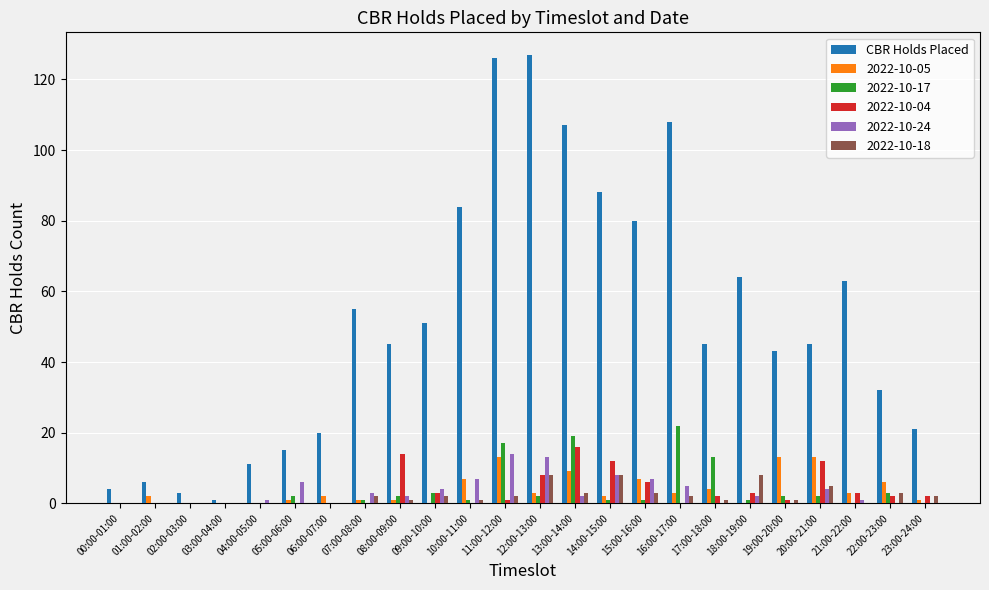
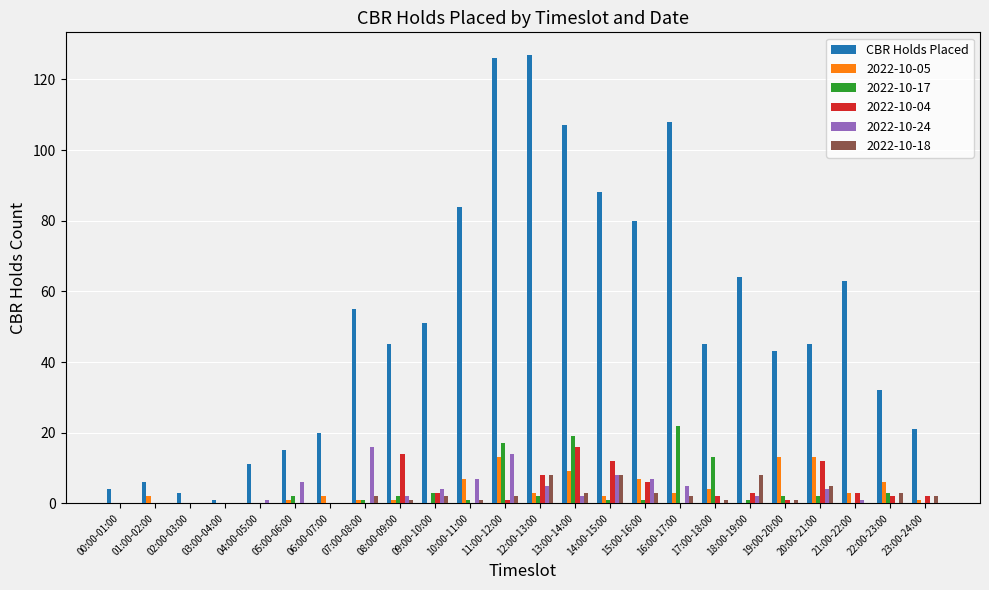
2022-10-24, 07:00-08:00: 3 -> 16
2022-10-24, 12:00-13:00: 13 -> 5
